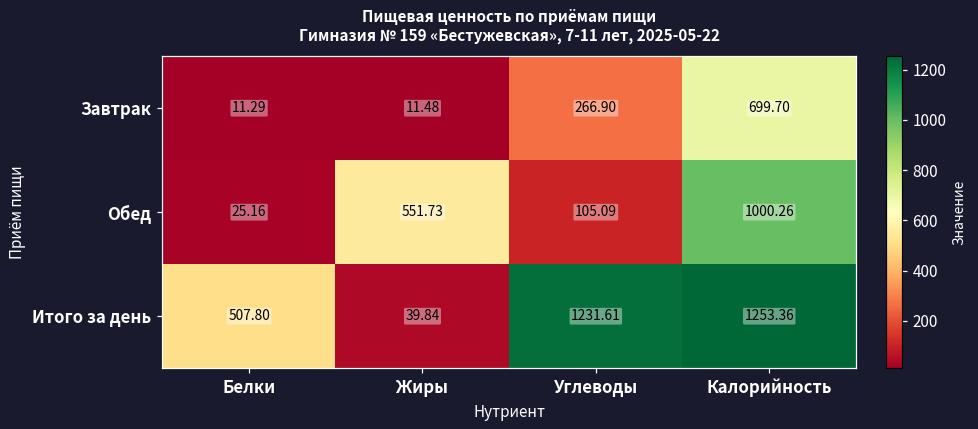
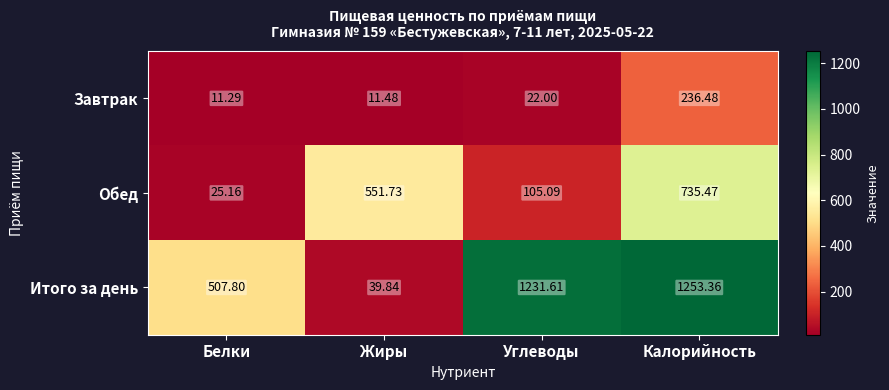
Завтрак, Углеводы: 266.90 -> 22.00
Завтрак, Калорийность: 699.70 -> 236.48
Обед, Калорийность: 1000.26 -> 735.47
